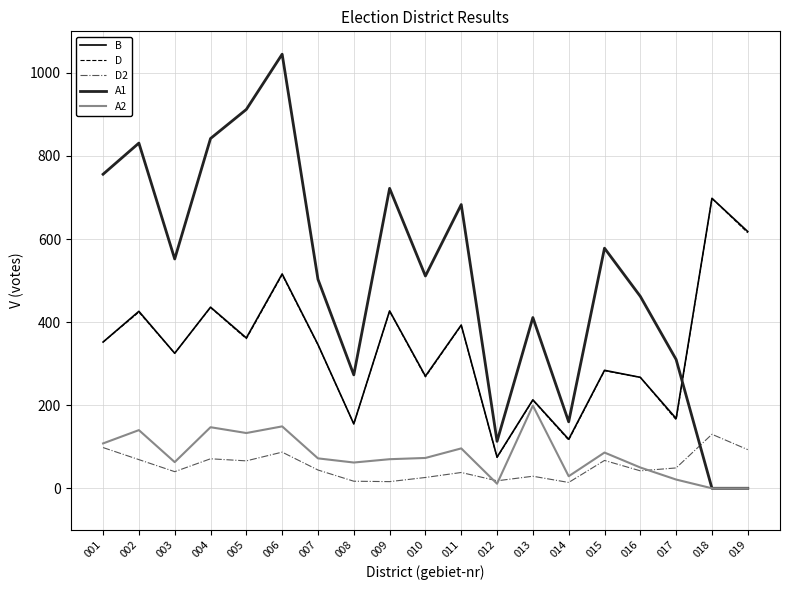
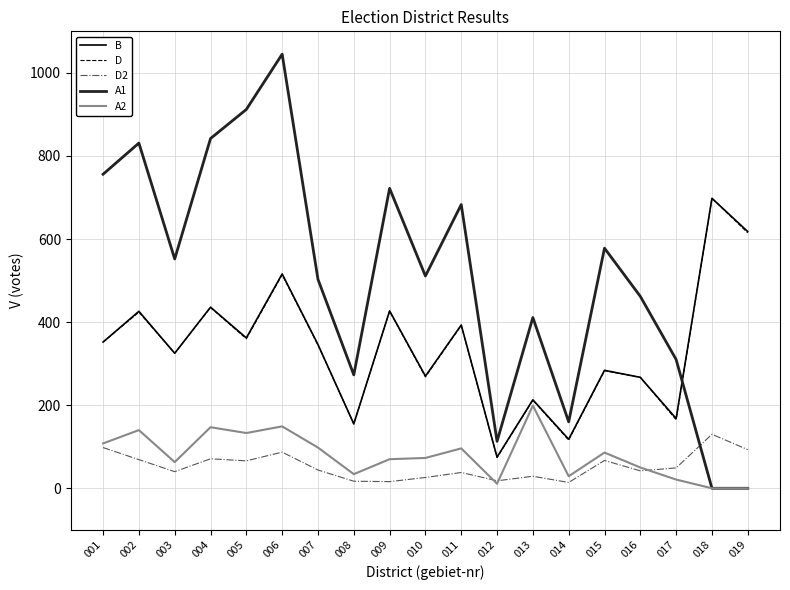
A2, 007: 70 -> 100
A2, 008: 60 -> 30
